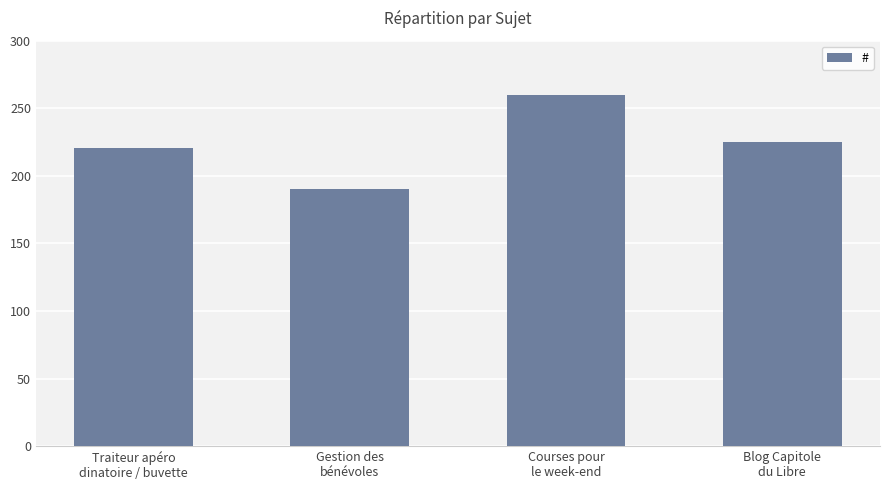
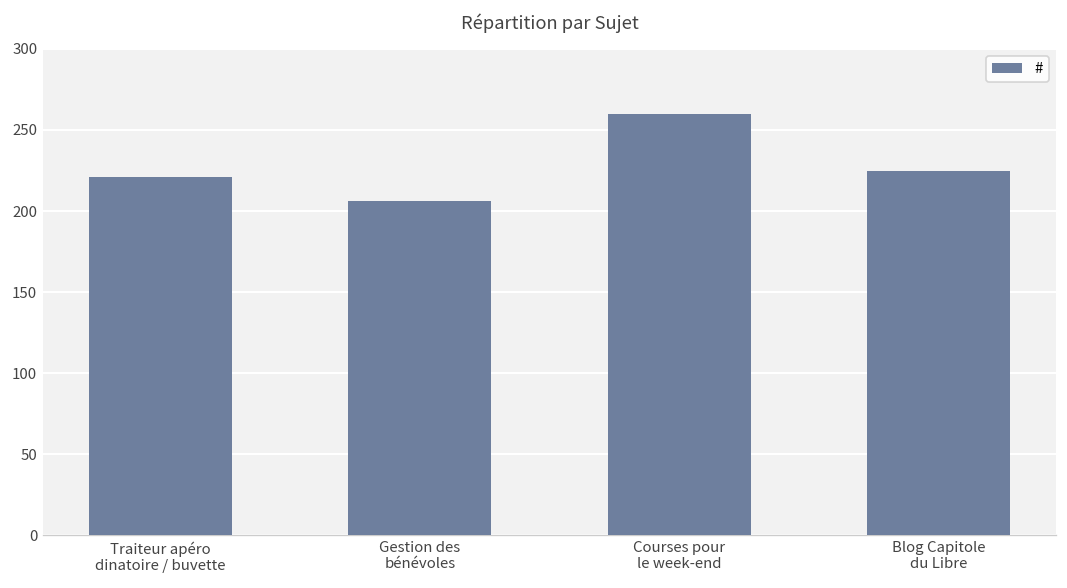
Gestion des bénévoles: 190 -> 206
